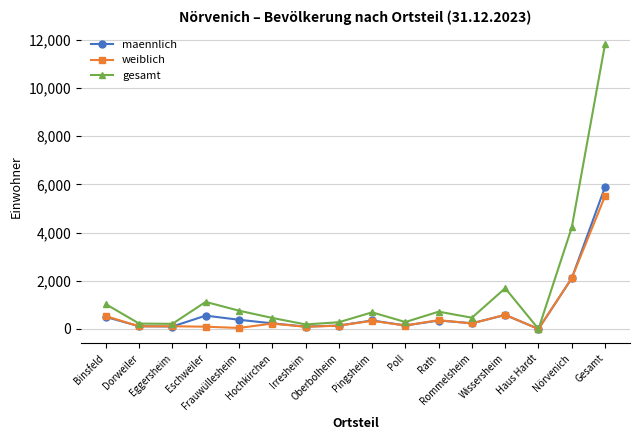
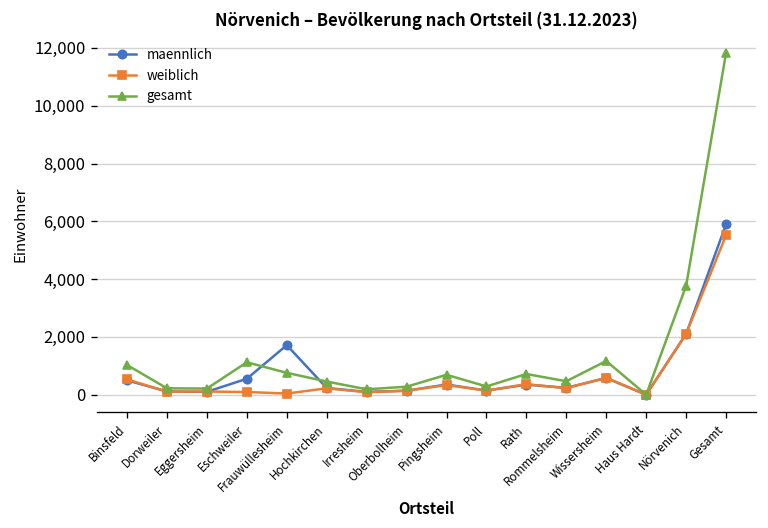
maennlich, Frauwüllesheim: 400 -> 1,700
gesamt, Wissersheim: 1,700 -> 1,200
gesamt, Nörvenich: 4,200 -> 3,800
